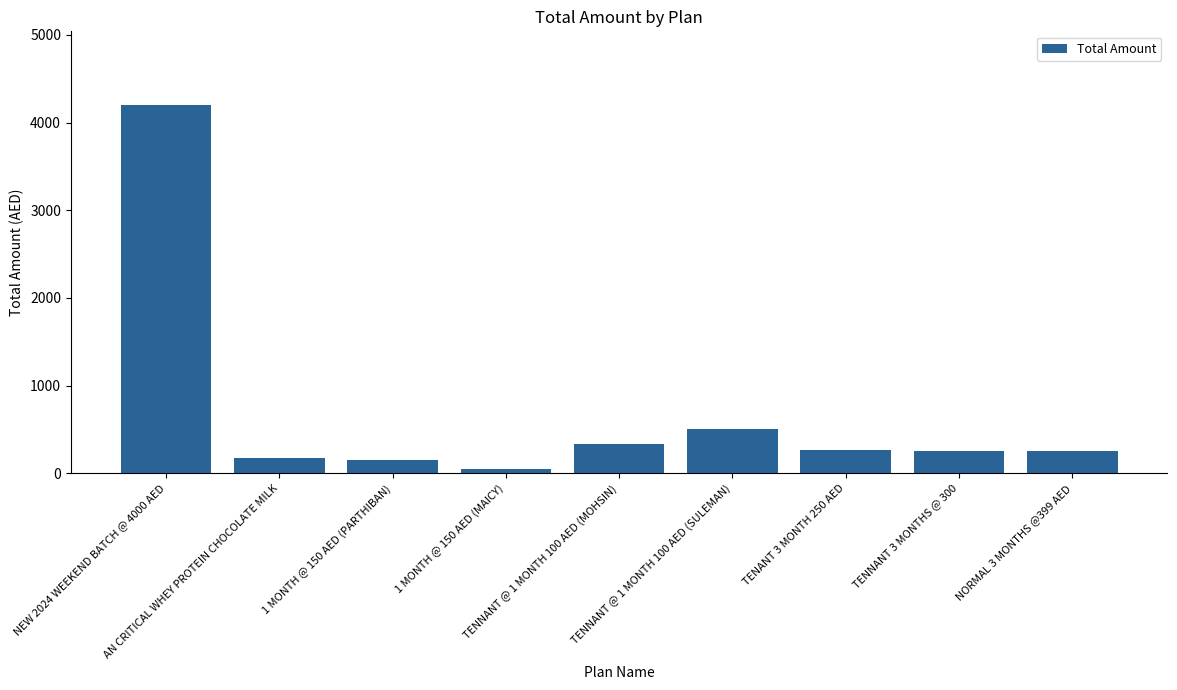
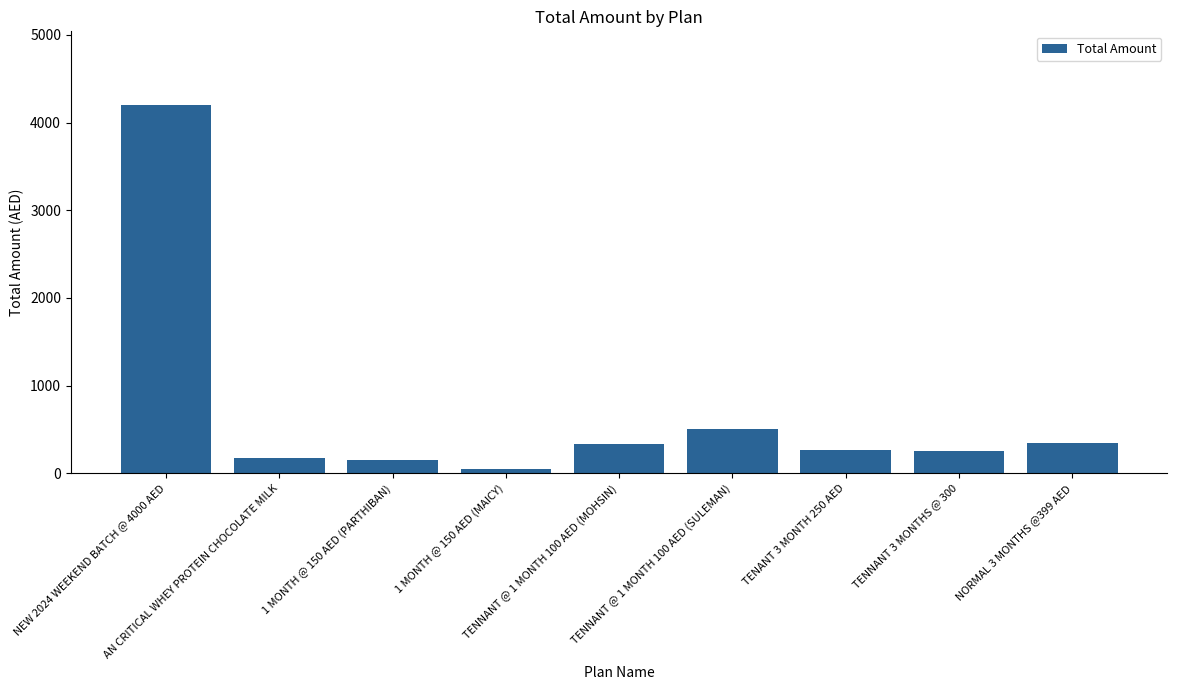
NORMAL 3 MONTHS @399 AED: 300 -> 400
